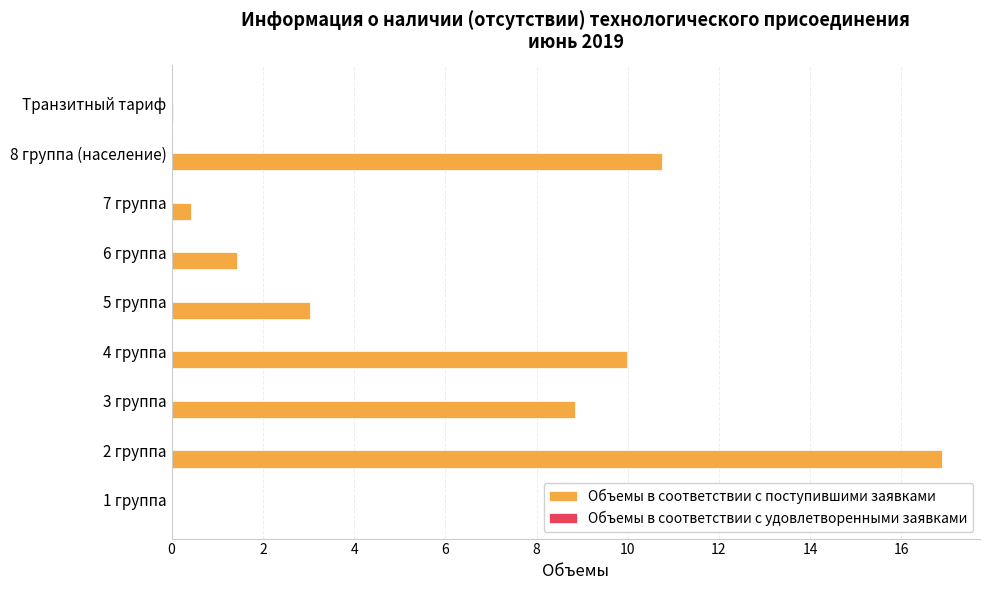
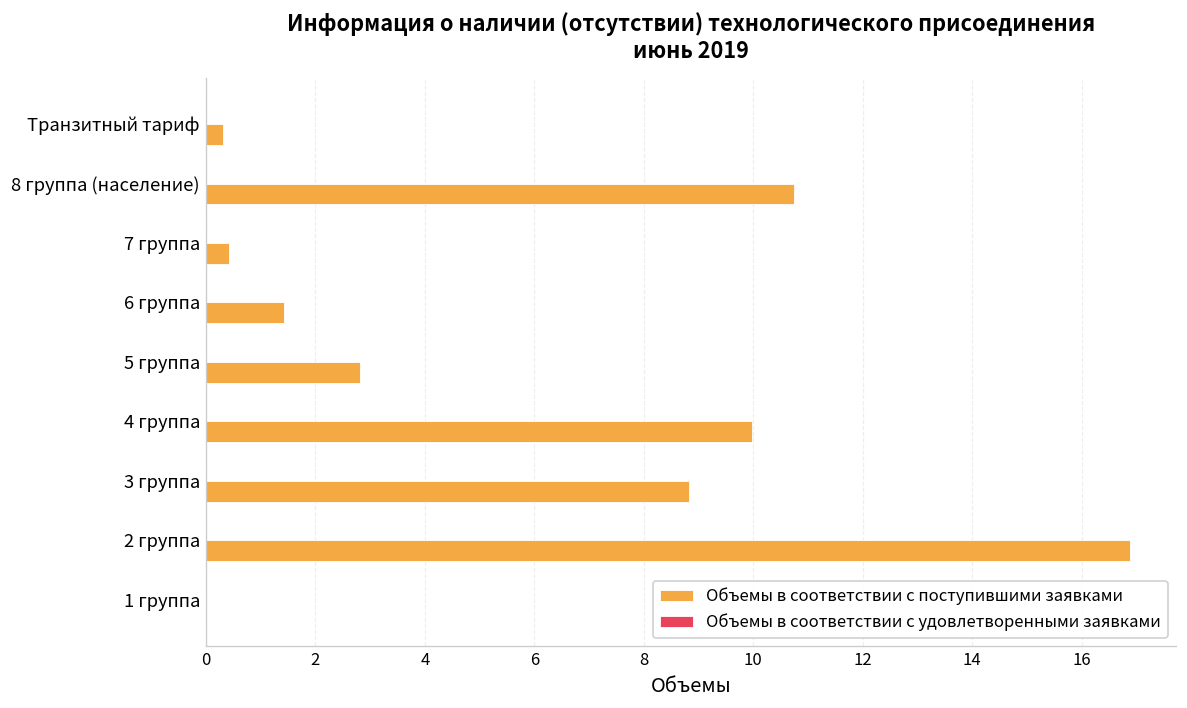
Объемы в соответствии с поступившими заявками, Транзитный тариф: 0.0 -> 0.3
Объемы в соответствии с поступившими заявками, 5 группа: 3.0 -> 2.8
